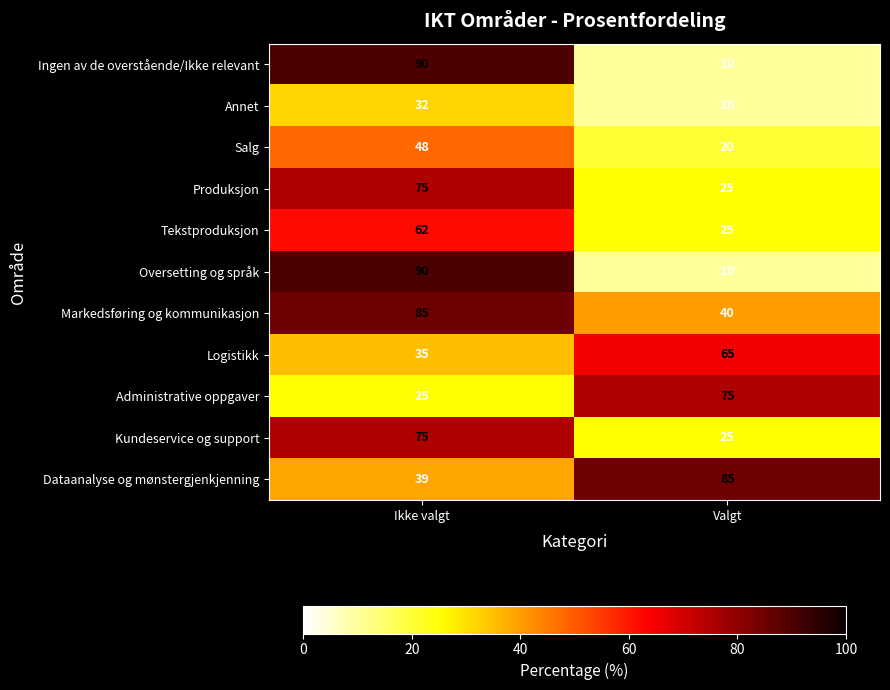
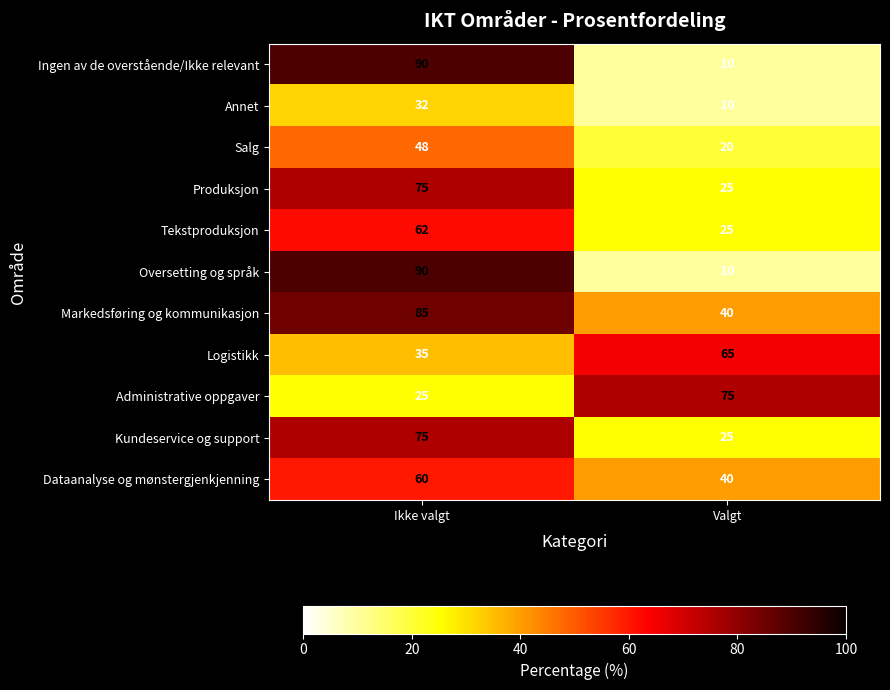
Dataanalyse og mønstergjenkjenning, Ikke valgt: 39 -> 60
Dataanalyse og mønstergjenkjenning, Valgt: 85 -> 40
